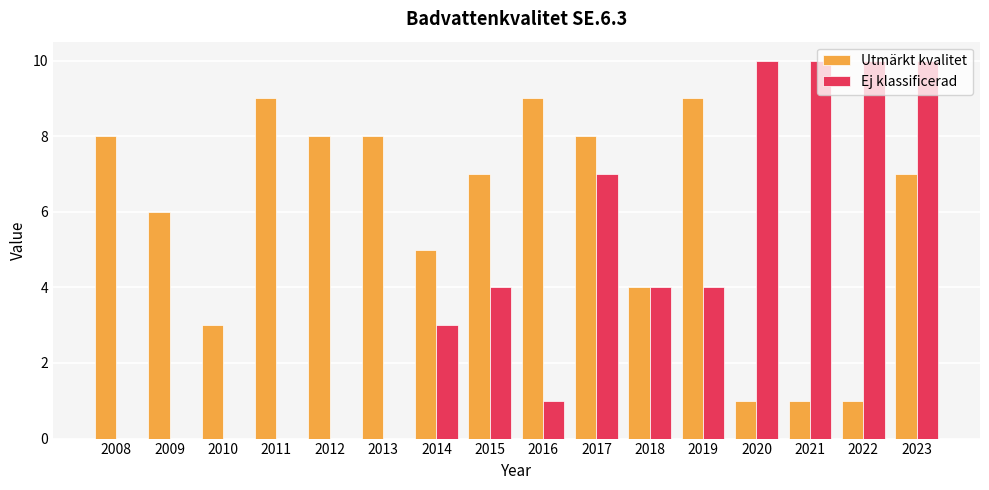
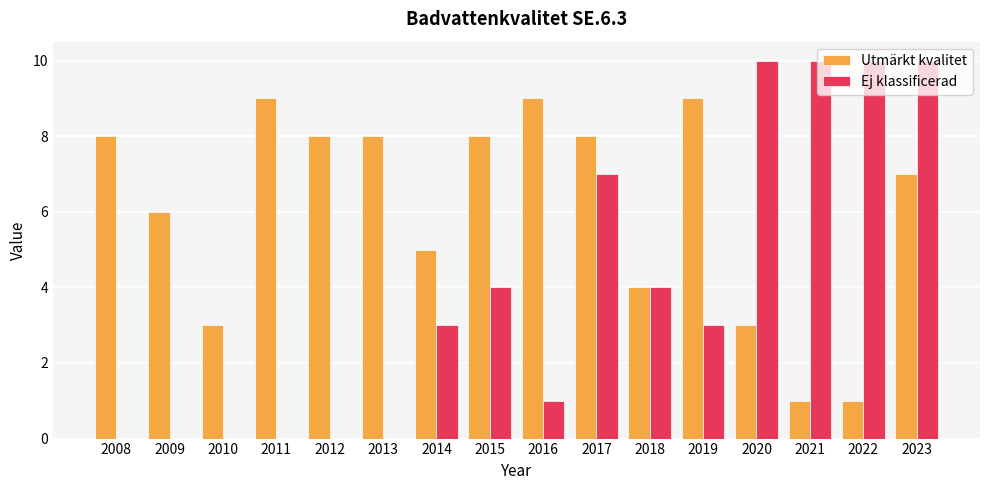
Utmärkt kvalitet, 2015: 7 -> 8
Ej klassificerad, 2019: 4 -> 3
Utmärkt kvalitet, 2020: 1 -> 3
